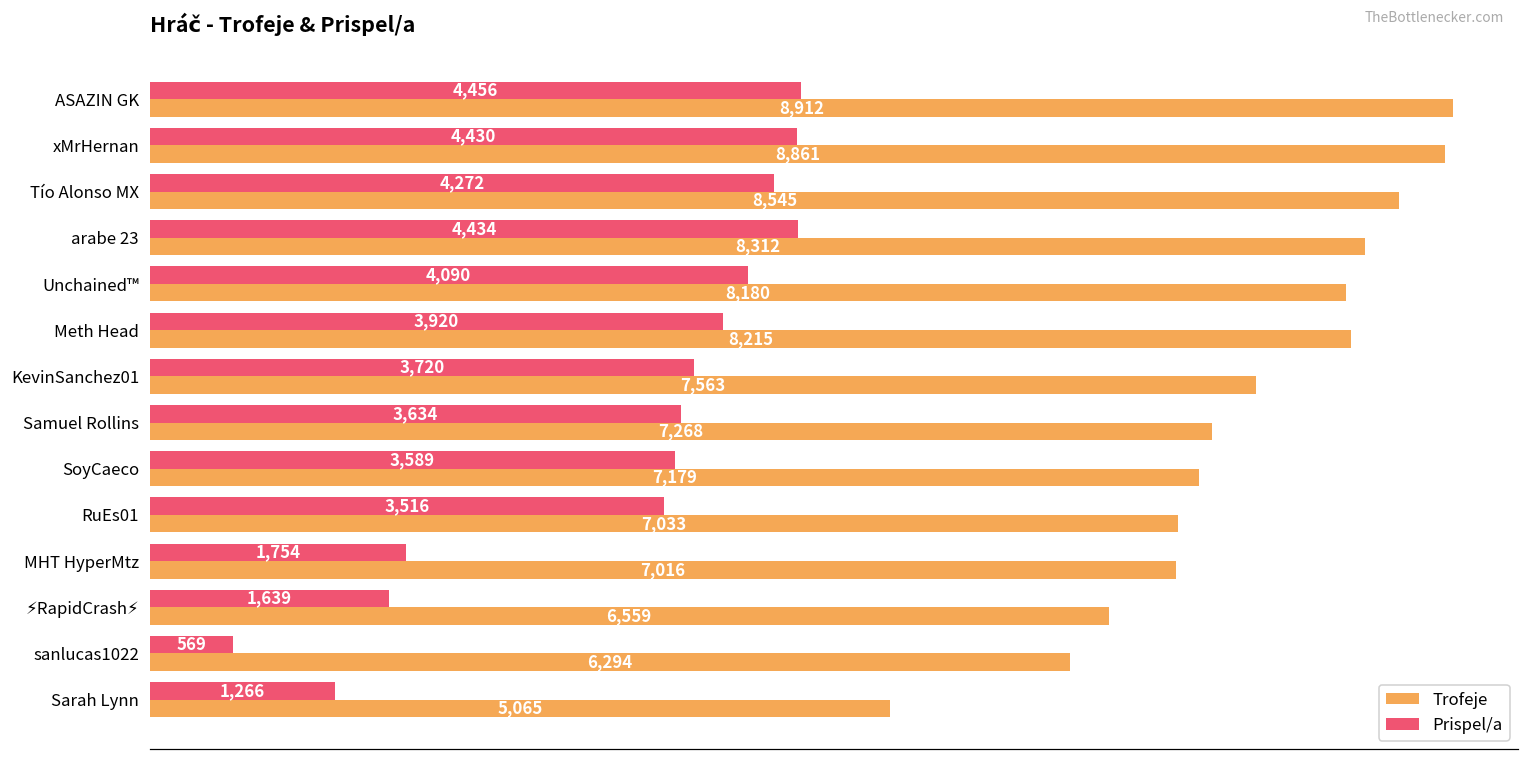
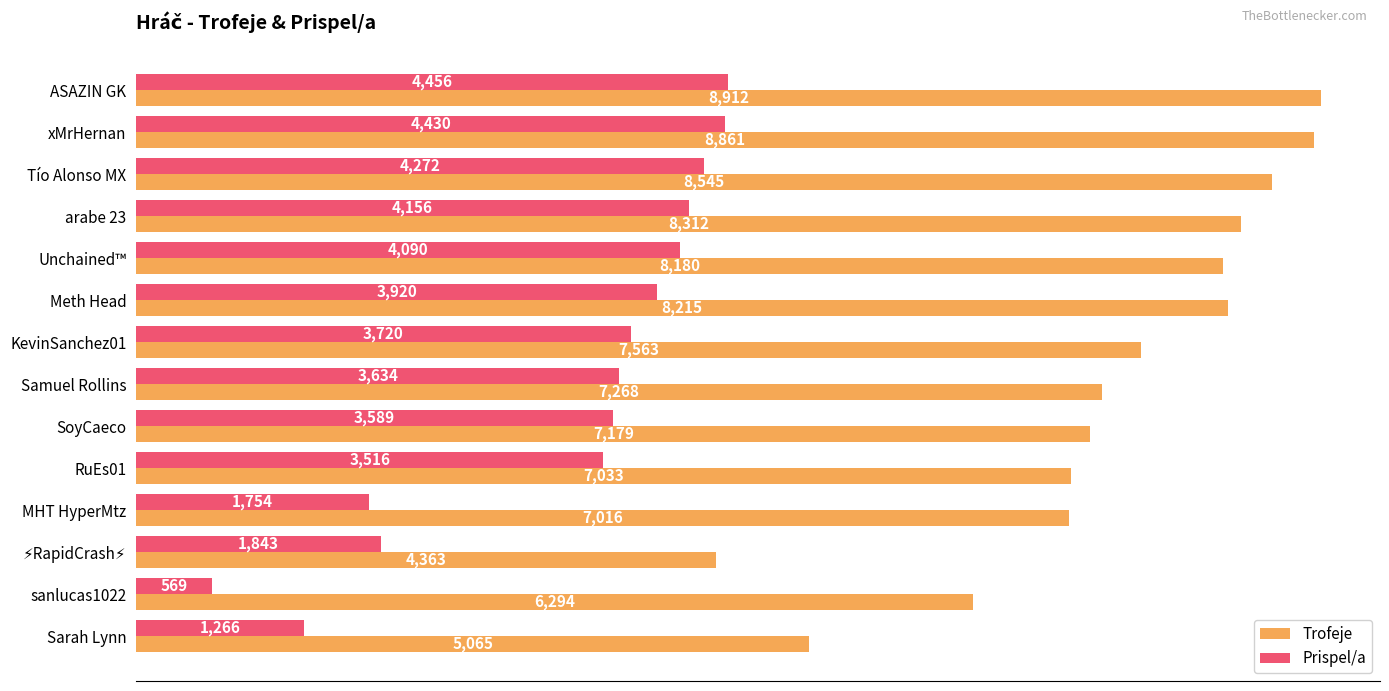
Prispel/a, arabe 23: 4,434 -> 4,156
Prispel/a, ⚡RapidCrash⚡: 1,639 -> 1,843
Trofeje, ⚡RapidCrash⚡: 6,559 -> 4,363
